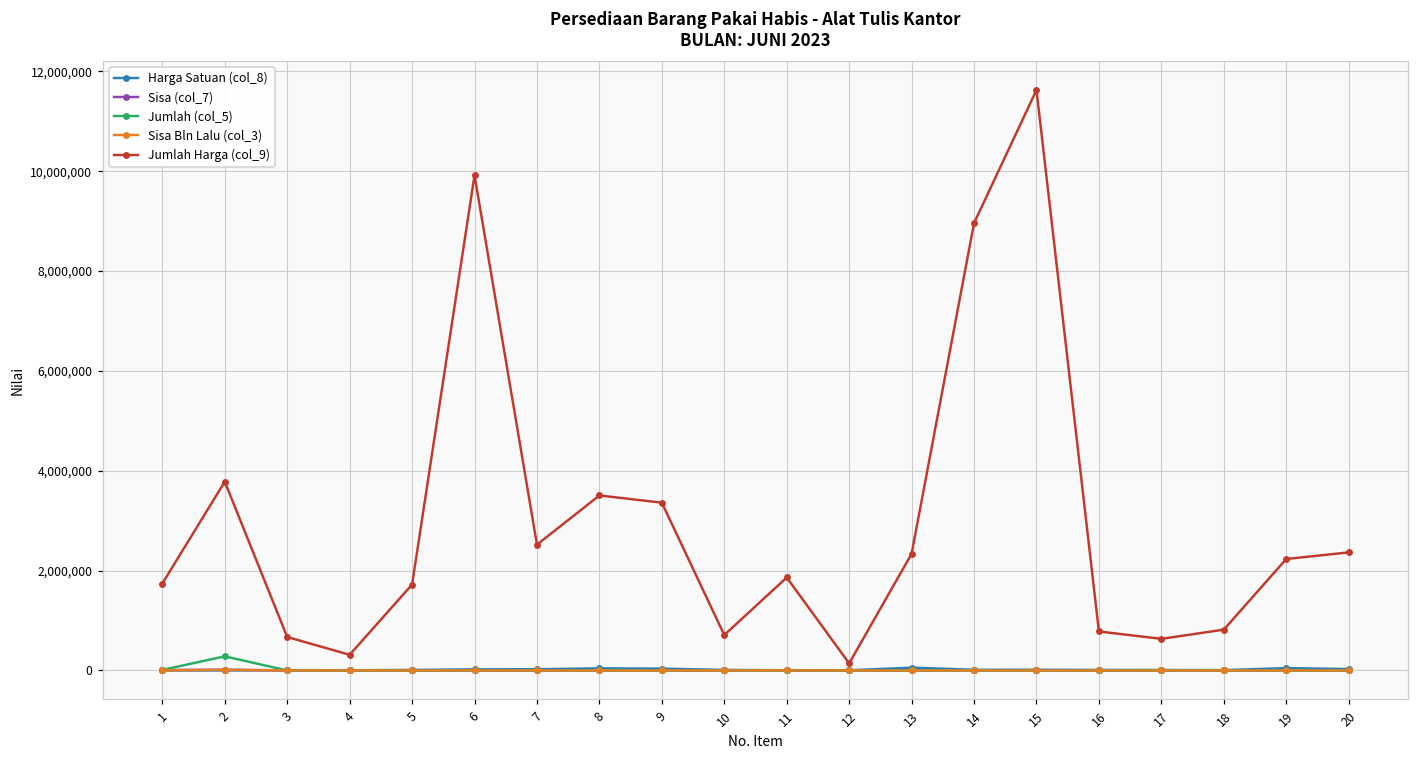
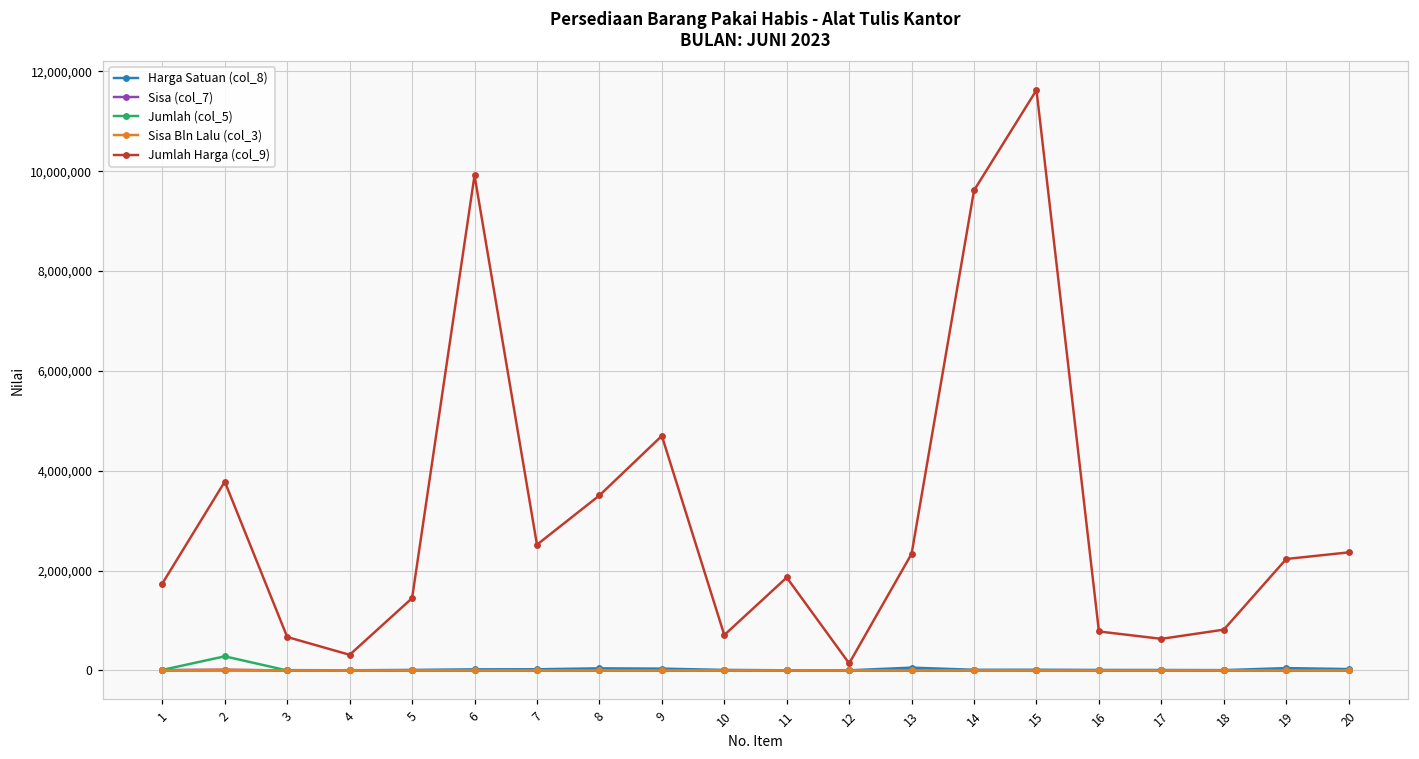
Jumlah Harga (col_9), 5: 1,700,000 -> 1,400,000
Jumlah Harga (col_9), 9: 3,400,000 -> 4,700,000
Jumlah Harga (col_9), 14: 9,000,000 -> 9,600,000
